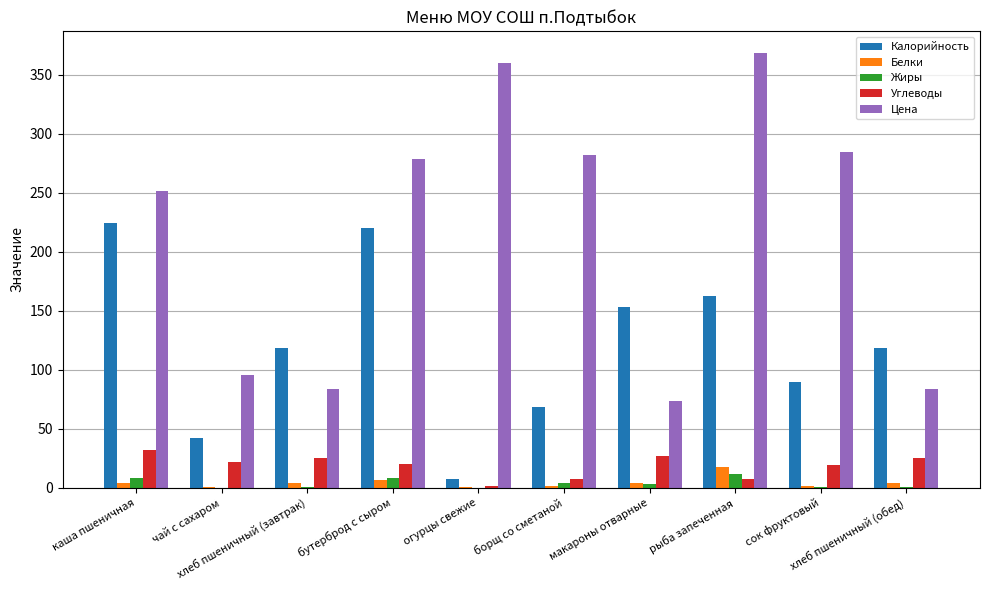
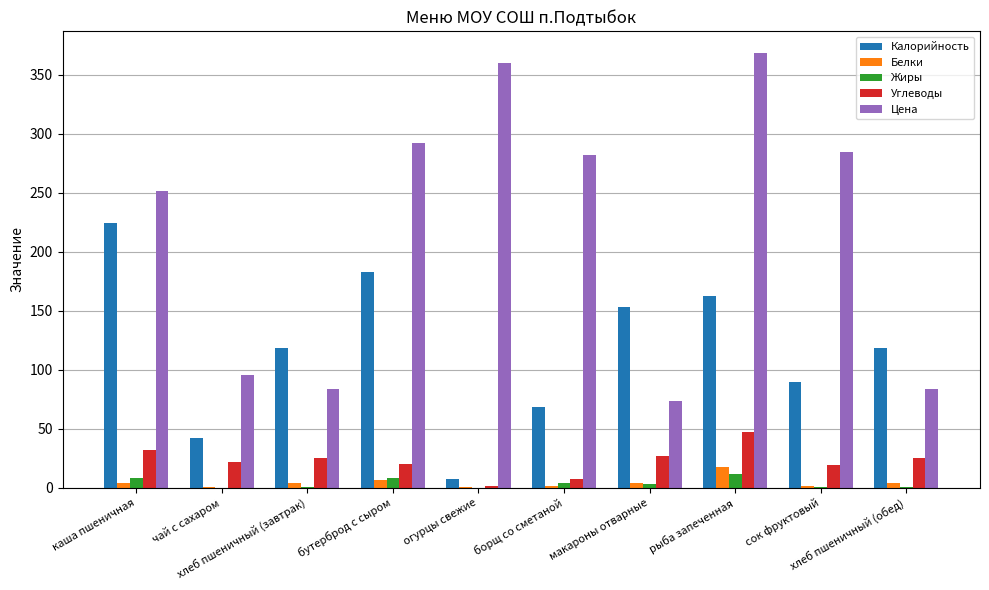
Калорийность, бутерброд с сыром: 220 -> 182
Цена, бутерброд с сыром: 278 -> 292
Углеводы, рыба запеченная: 7 -> 47
